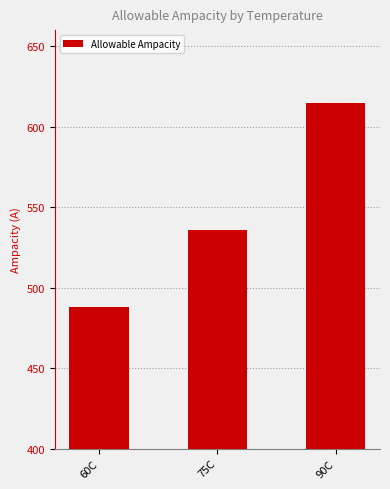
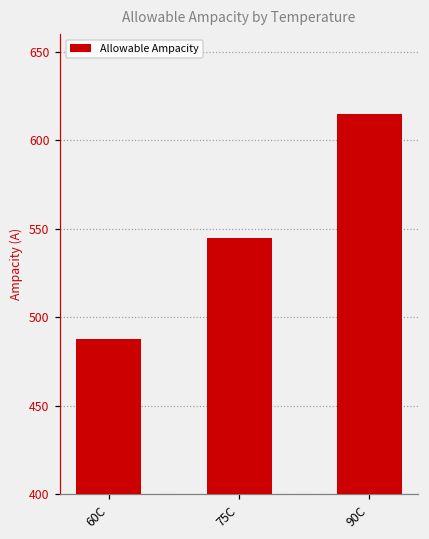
75C: 536 -> 545
